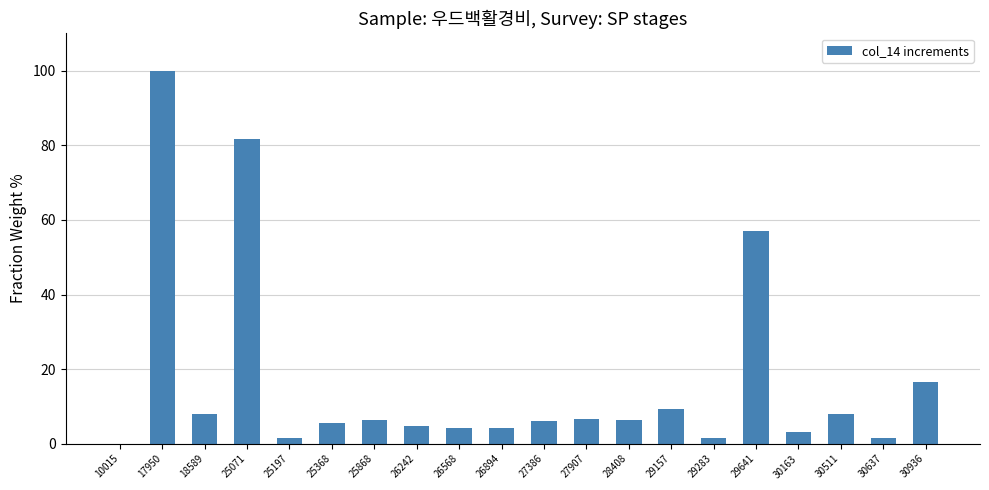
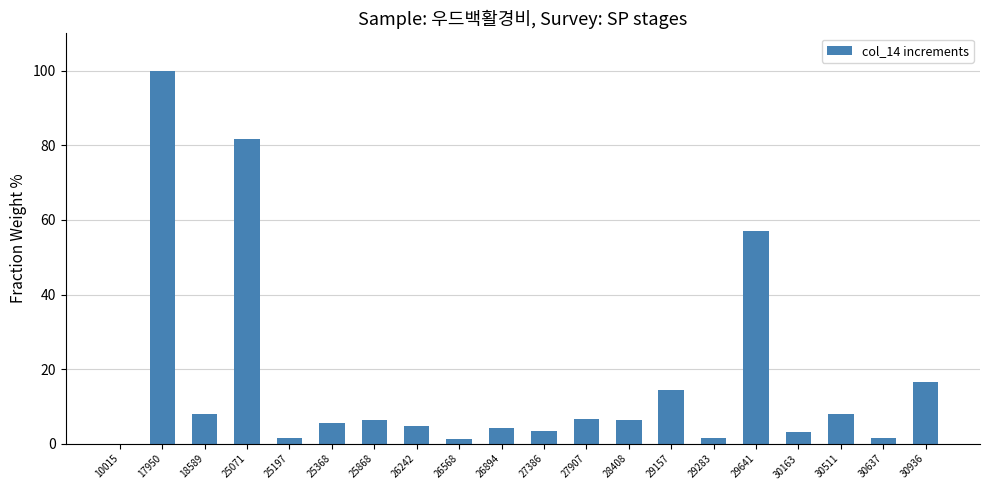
26568: 4 -> 1
27386: 6 -> 3
29157: 9 -> 14
